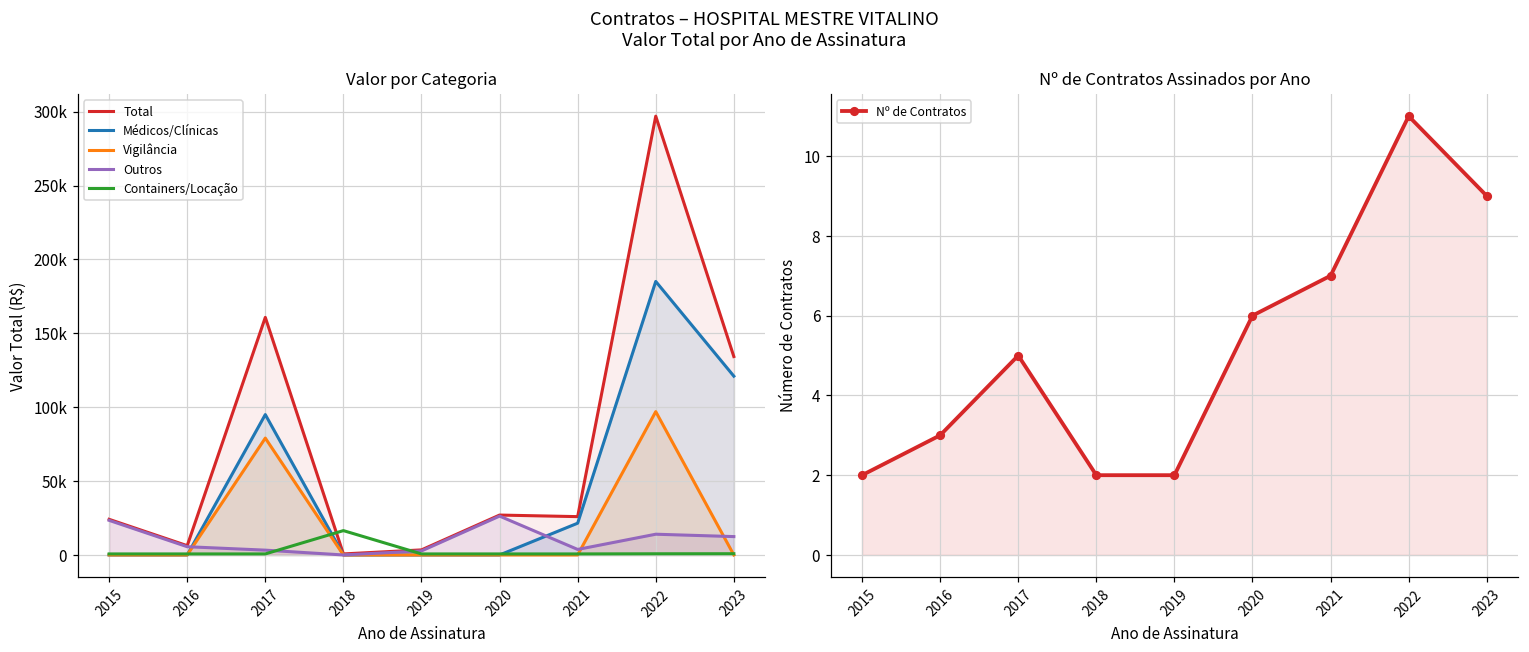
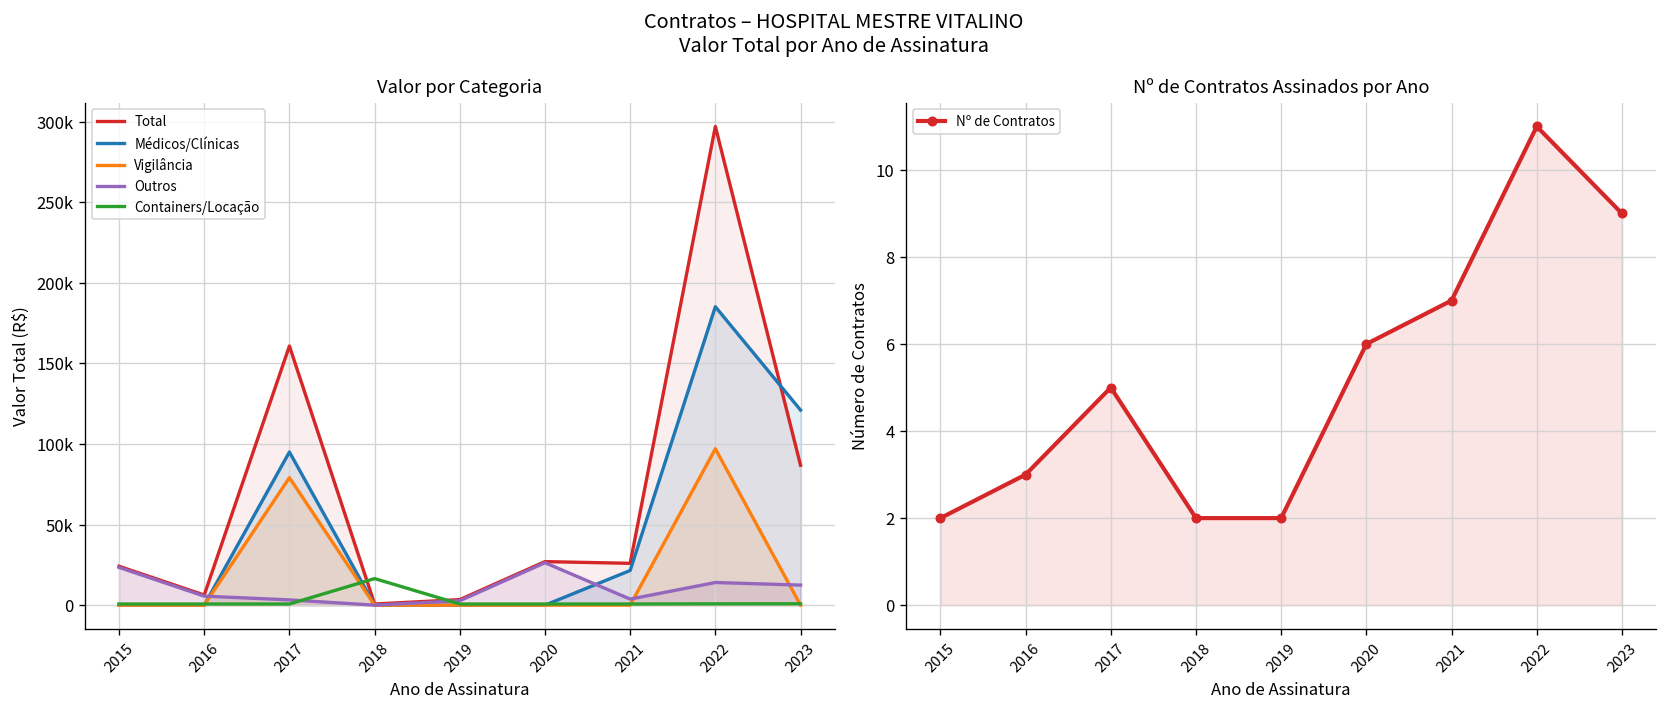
Valor por Categoria, Total, 2023: 134000 -> 87000
